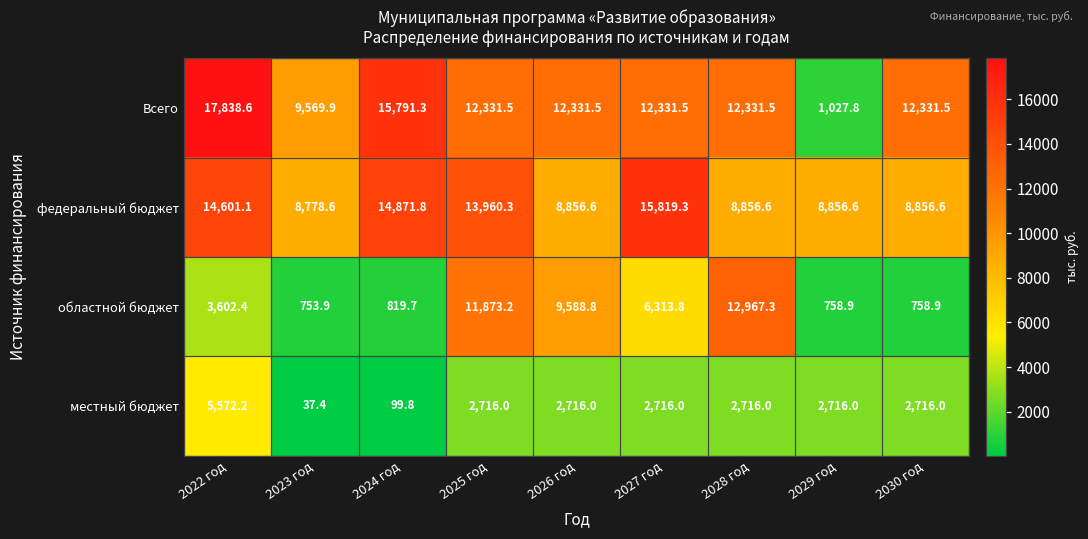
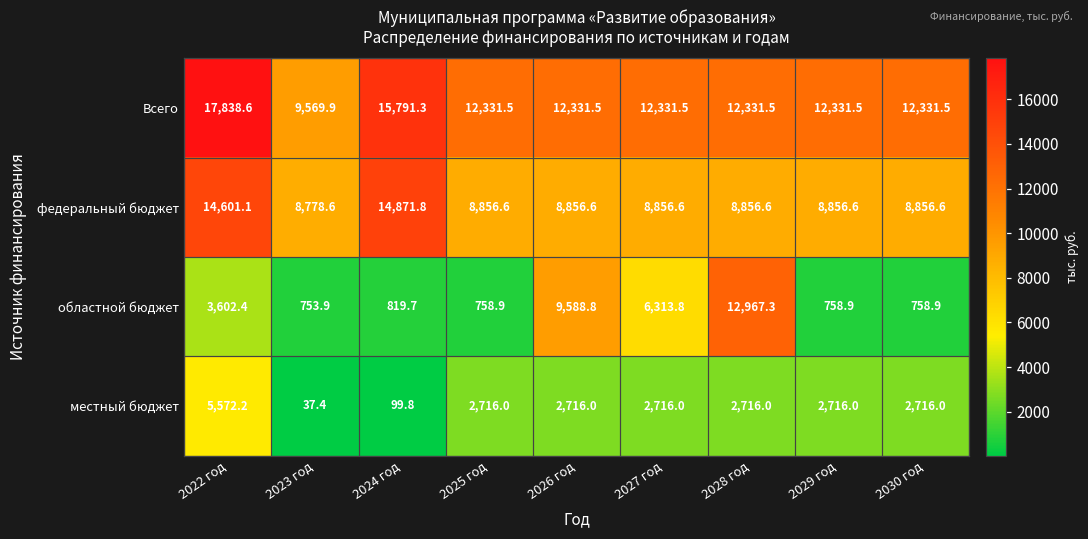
Всего, 2029 год: 1,027.8 -> 12,331.5
федеральный бюджет, 2025 год: 13,960.3 -> 8,856.6
федеральный бюджет, 2027 год: 15,819.3 -> 8,856.6
областной бюджет, 2025 год: 11,873.2 -> 758.9
